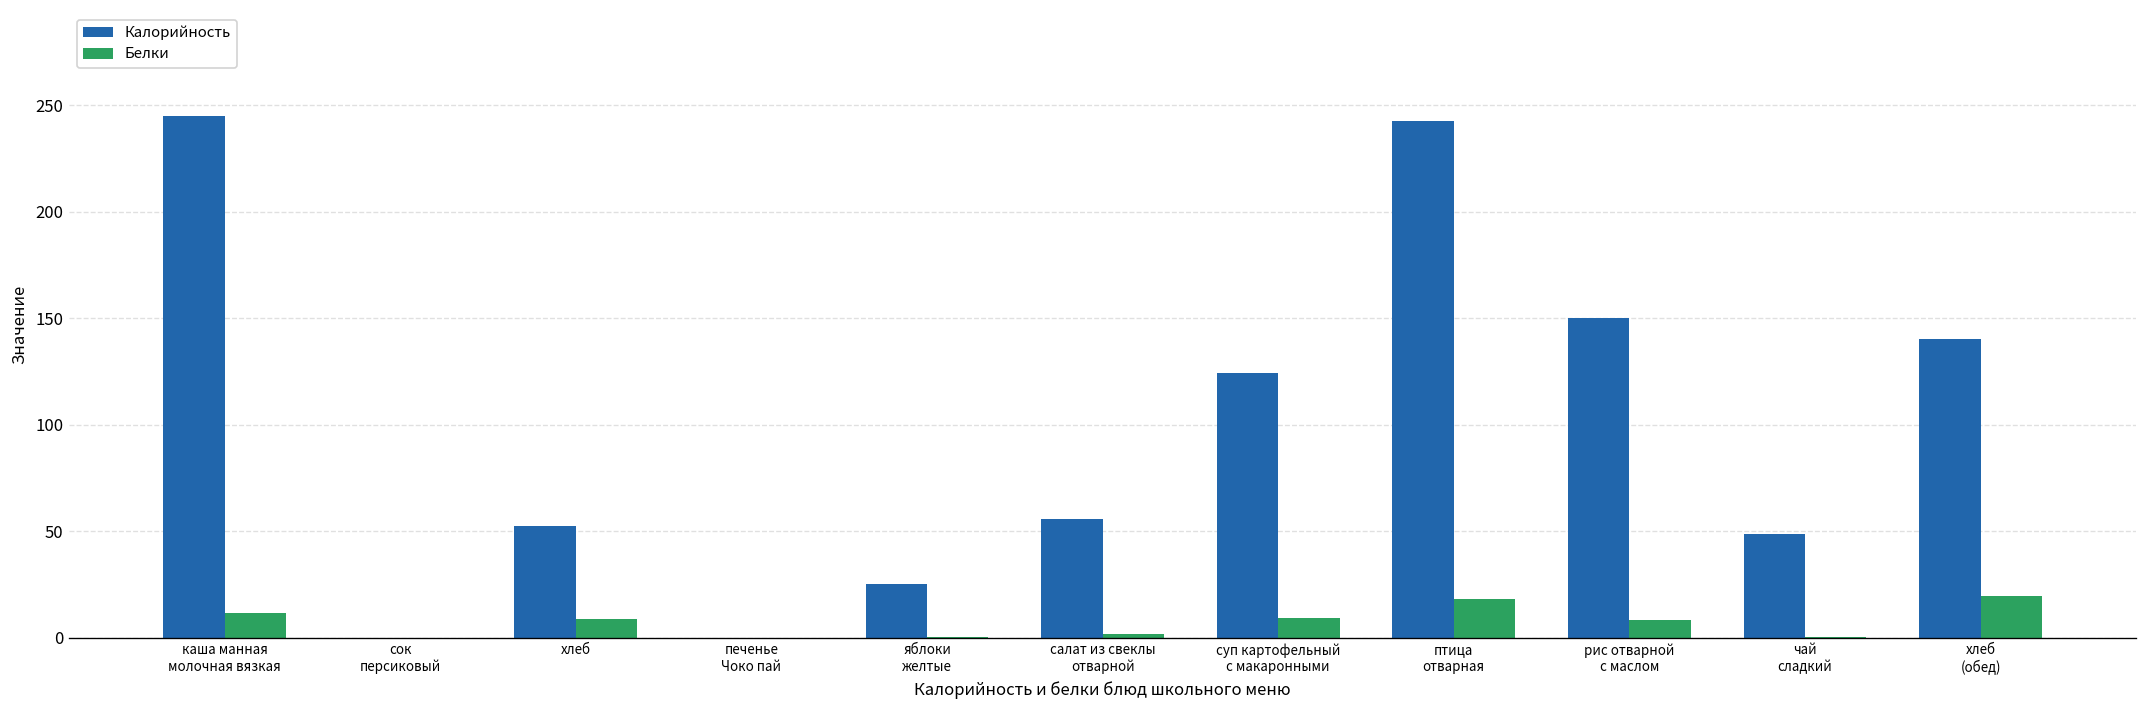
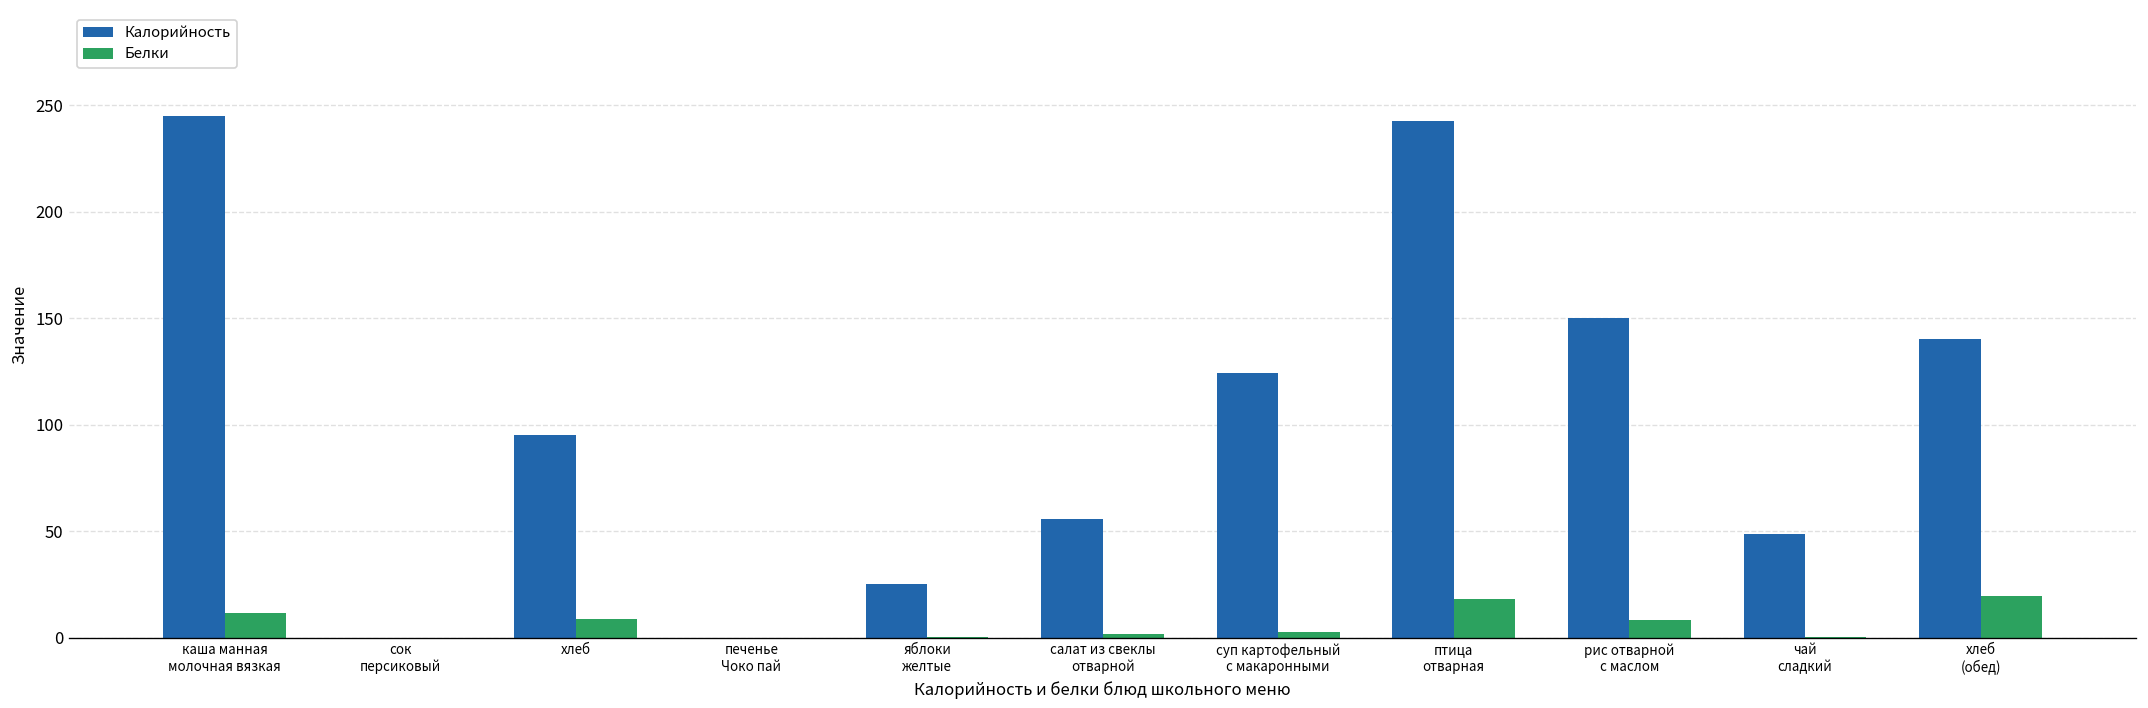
Калорийность, хлеб: 52 -> 95
Белки, суп картофельный с макаронными: 9 -> 3
